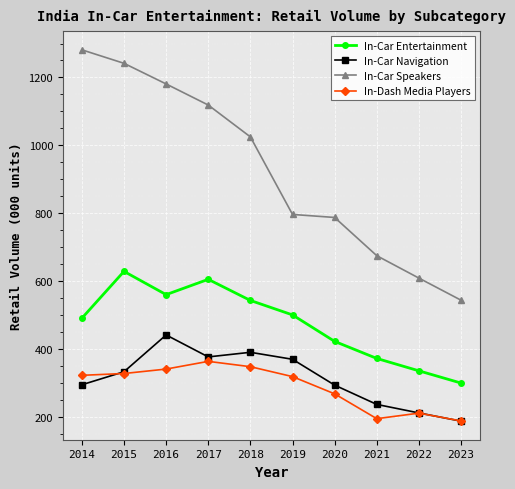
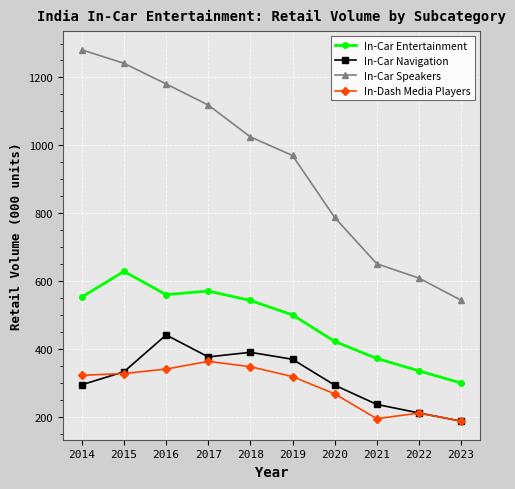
In-Car Entertainment, 2014: 490 -> 550
In-Car Entertainment, 2017: 610 -> 570
In-Car Speakers, 2019: 800 -> 970
In-Car Speakers, 2021: 680 -> 650
